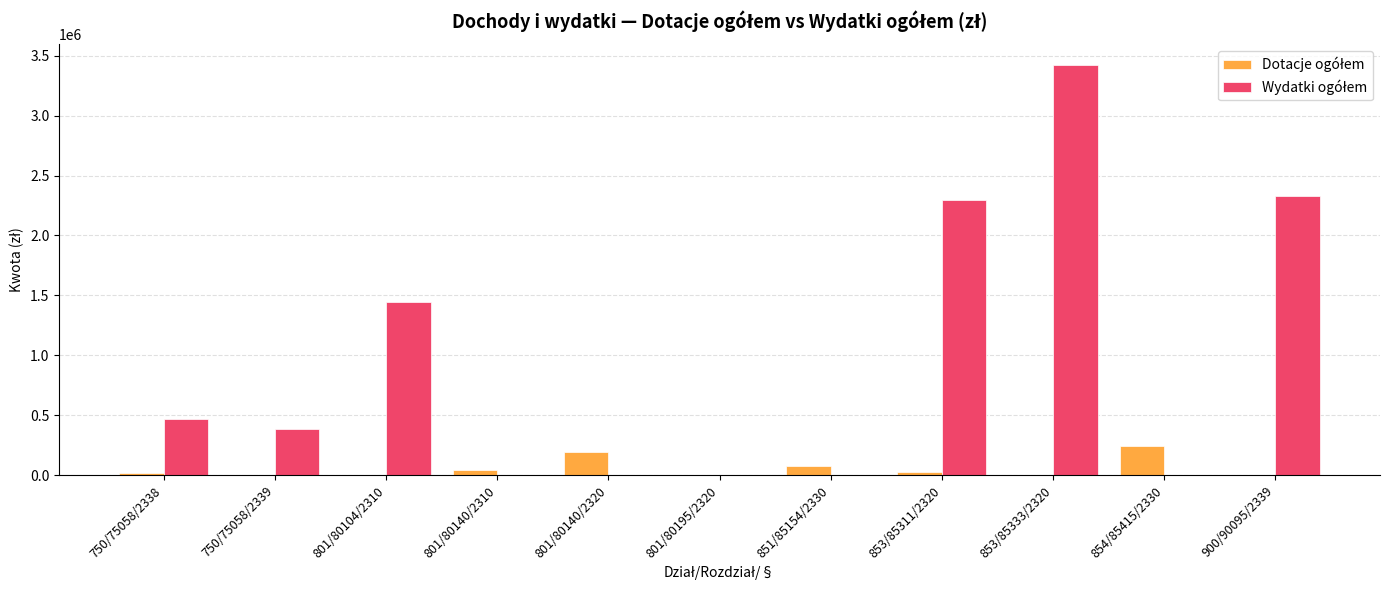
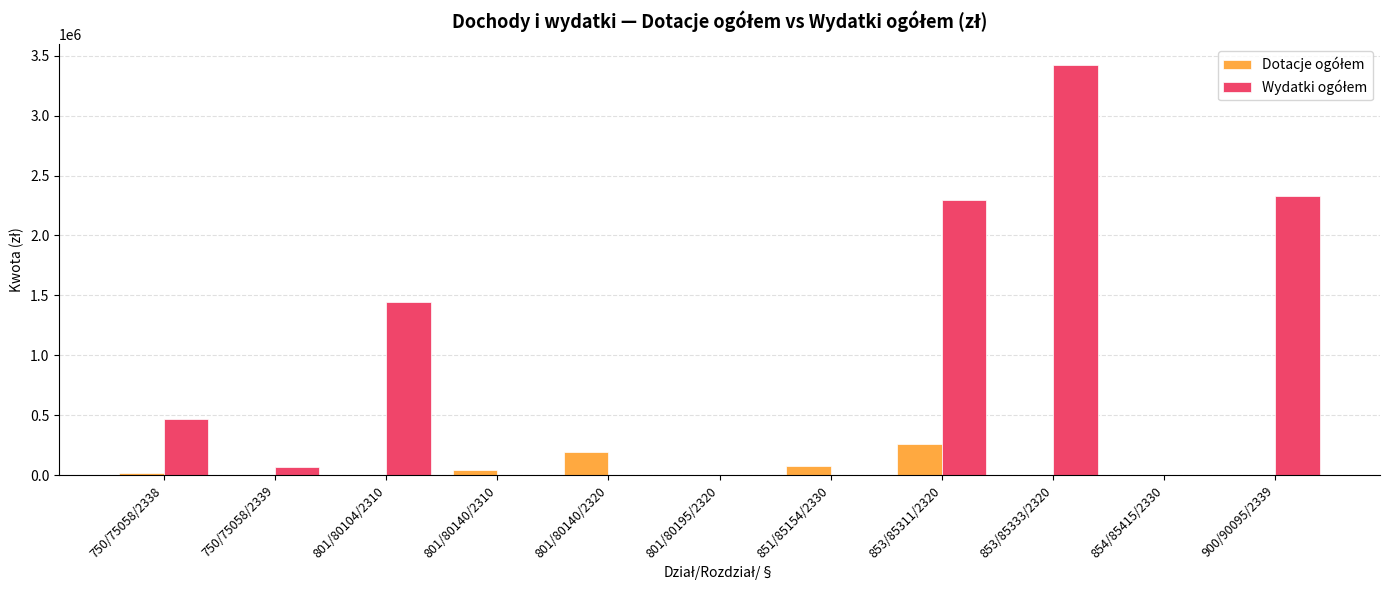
Wydatki ogółem, 750/75058/2339: 390000 -> 70000
Dotacje ogółem, 853/85311/2320: 30000 -> 260000
Dotacje ogółem, 854/85415/2330: 250000 -> 10000
